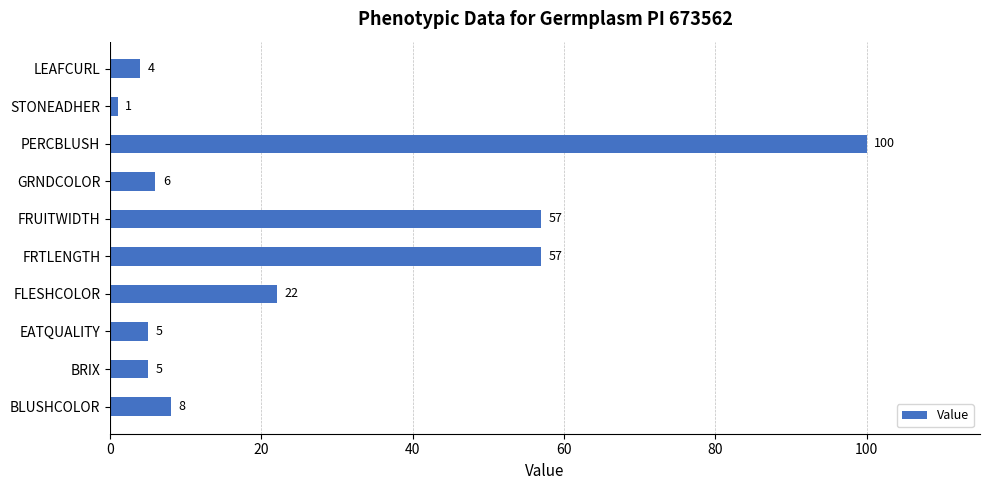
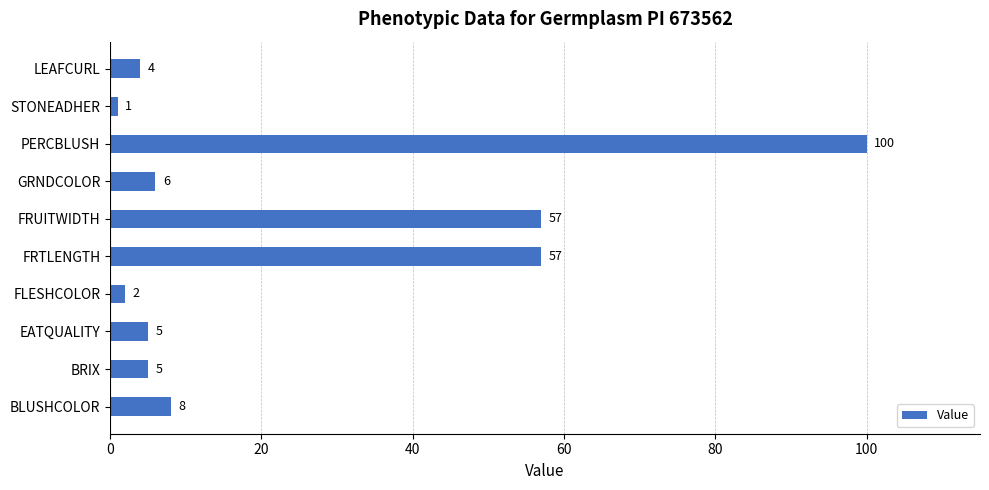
FLESHCOLOR: 22 -> 2
